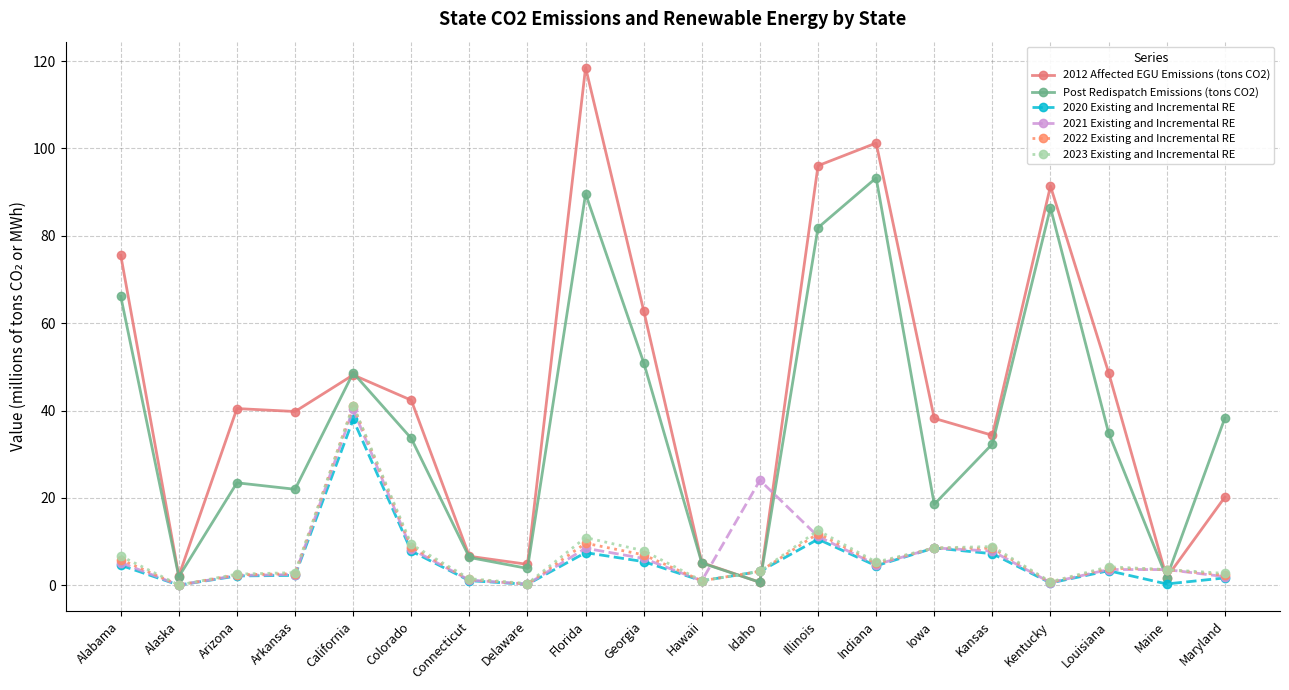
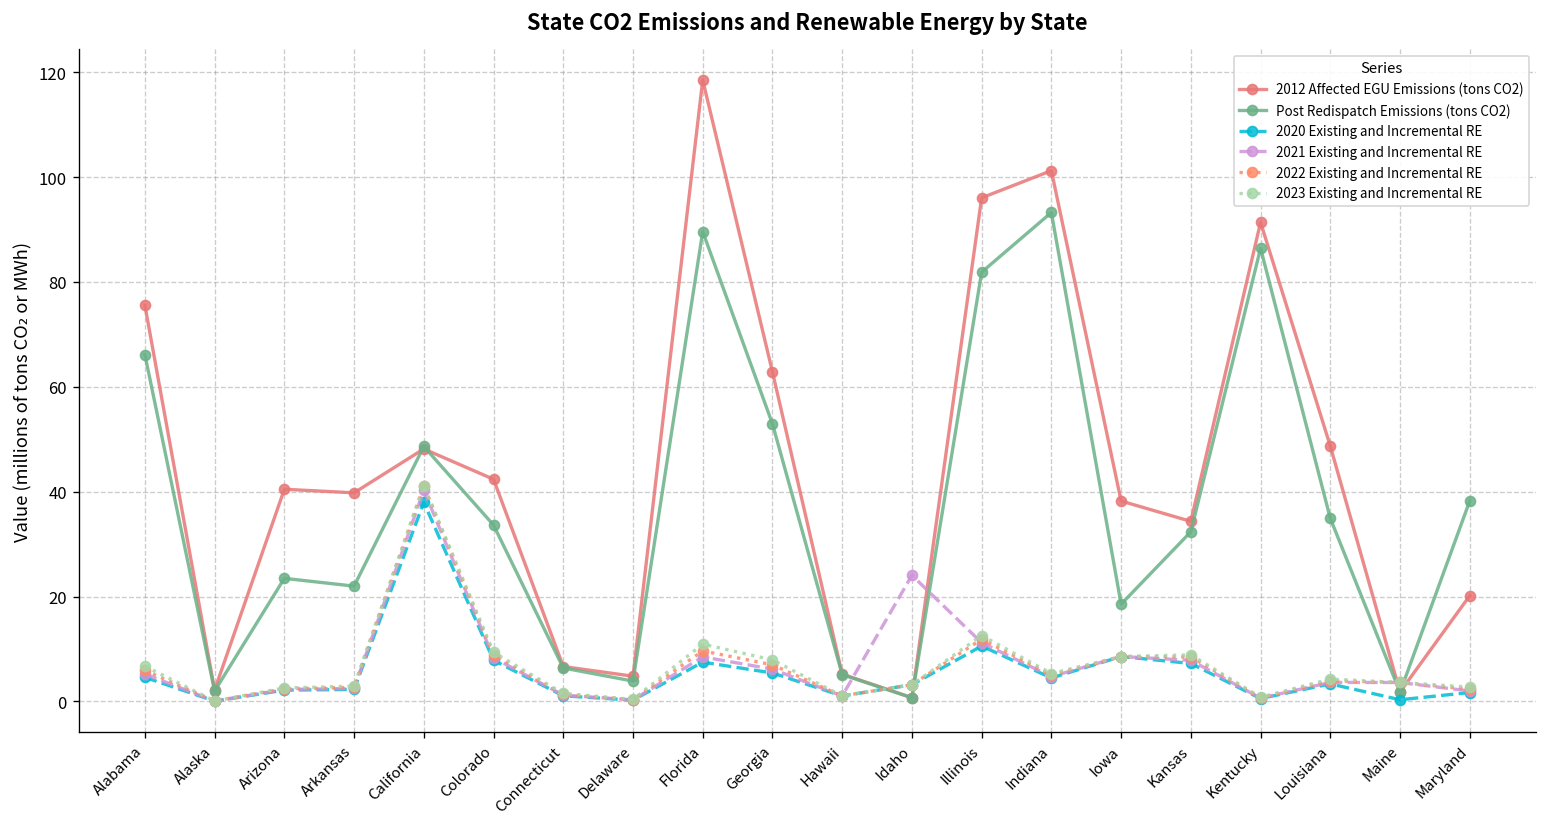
Post Redispatch Emissions (tons CO2), Georgia: 51 -> 53
